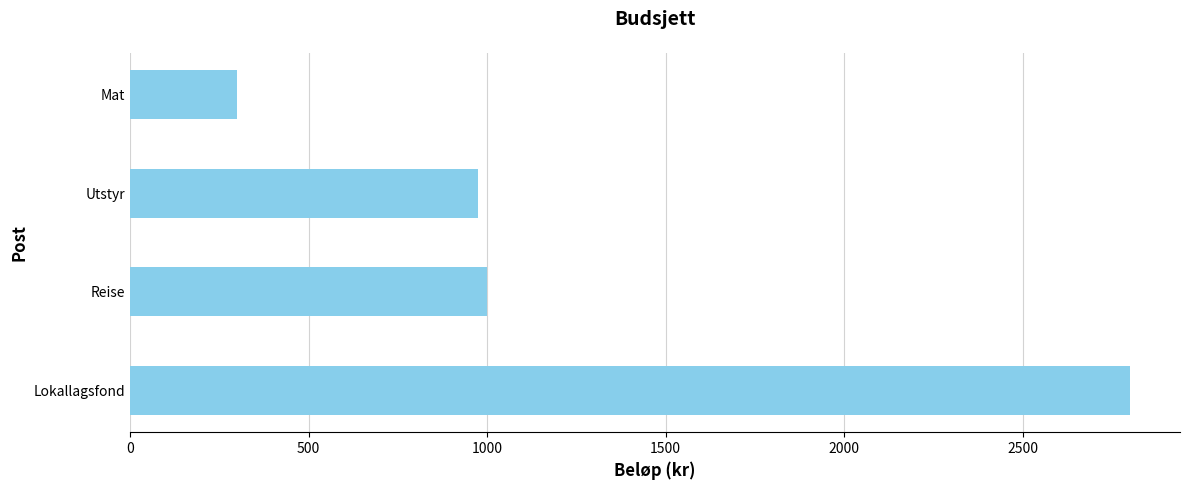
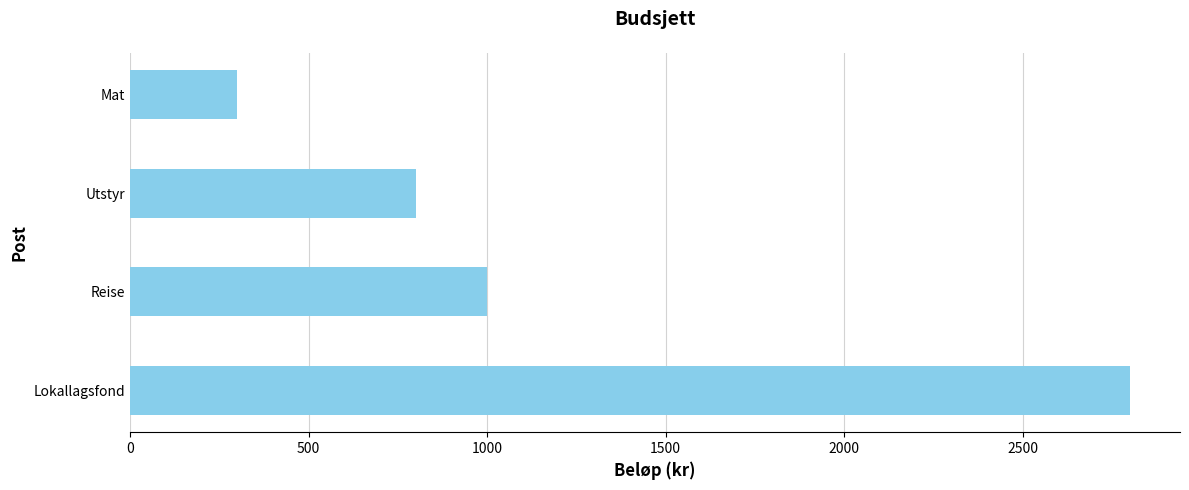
Utstyr: 970 -> 800
